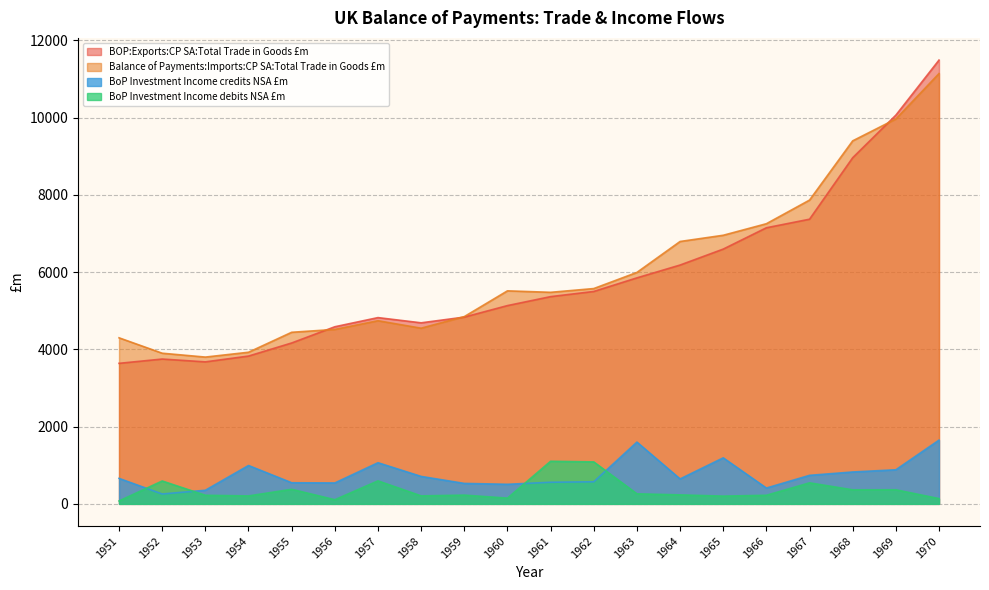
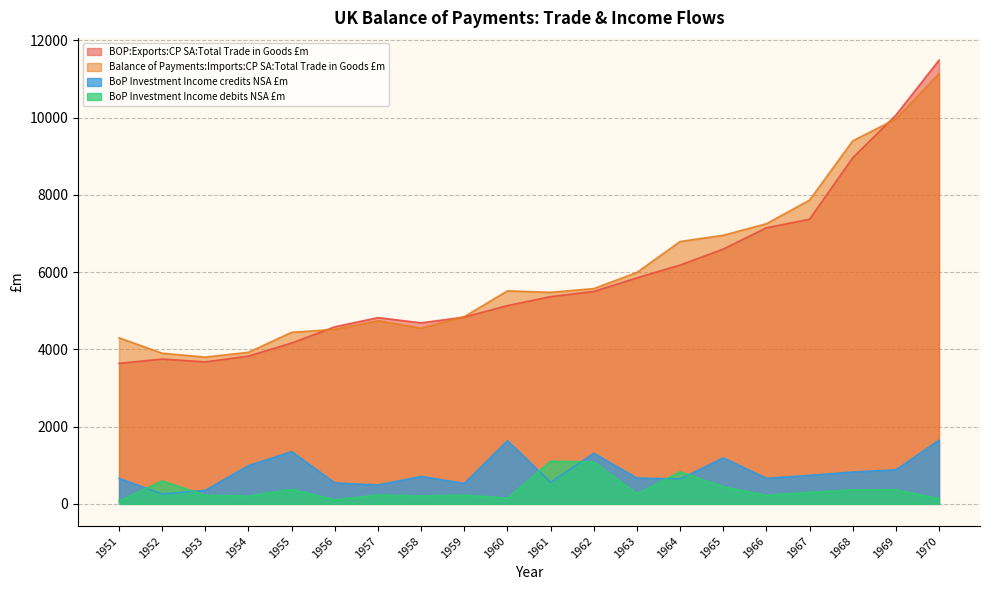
BoP Investment Income credits NSA £m, 1955: 500 -> 1400
BoP Investment Income credits NSA £m, 1957: 1100 -> 500
BoP Investment Income debits NSA £m, 1957: 600 -> 200
BoP Investment Income credits NSA £m, 1960: 500 -> 1600
BoP Investment Income credits NSA £m, 1962: 600 -> 1300
BoP Investment Income credits NSA £m, 1963: 1600 -> 700
BoP Investment Income debits NSA £m, 1964: 200 -> 800
BoP Investment Income debits NSA £m, 1965: 200 -> 400
BoP Investment Income credits NSA £m, 1966: 400 -> 700
BoP Investment Income debits NSA £m, 1967: 500 -> 300
